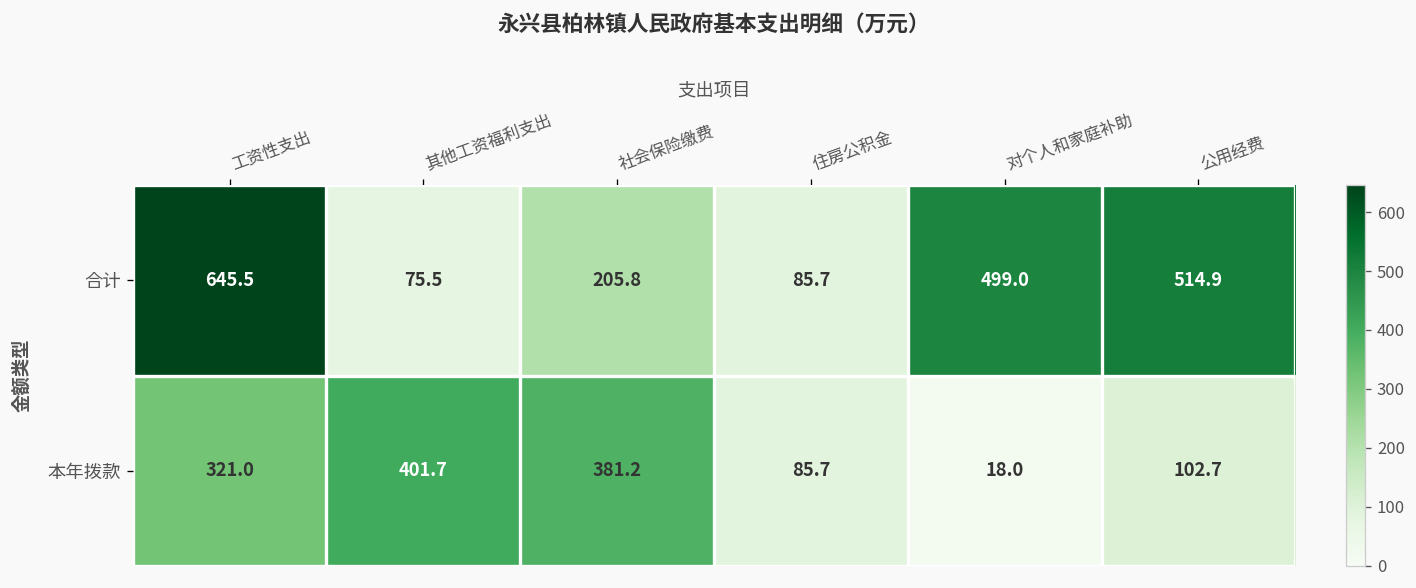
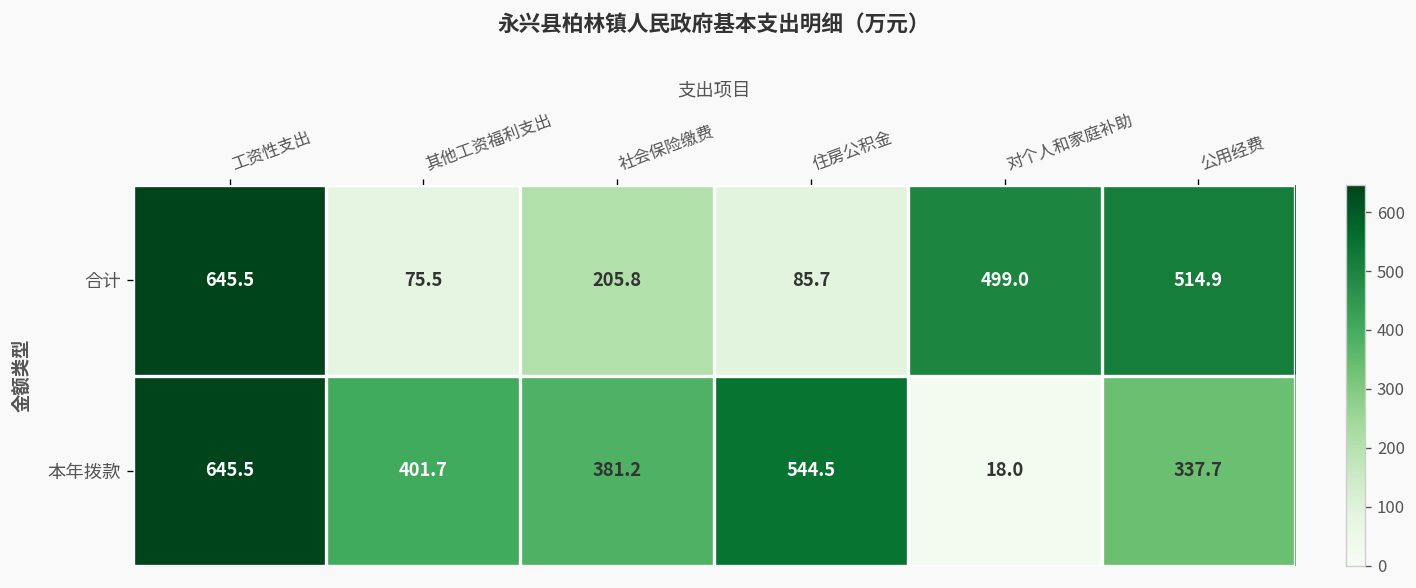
本年拨款, 工资性支出: 321.0 -> 645.5
本年拨款, 住房公积金: 85.7 -> 544.5
本年拨款, 公用经费: 102.7 -> 337.7
